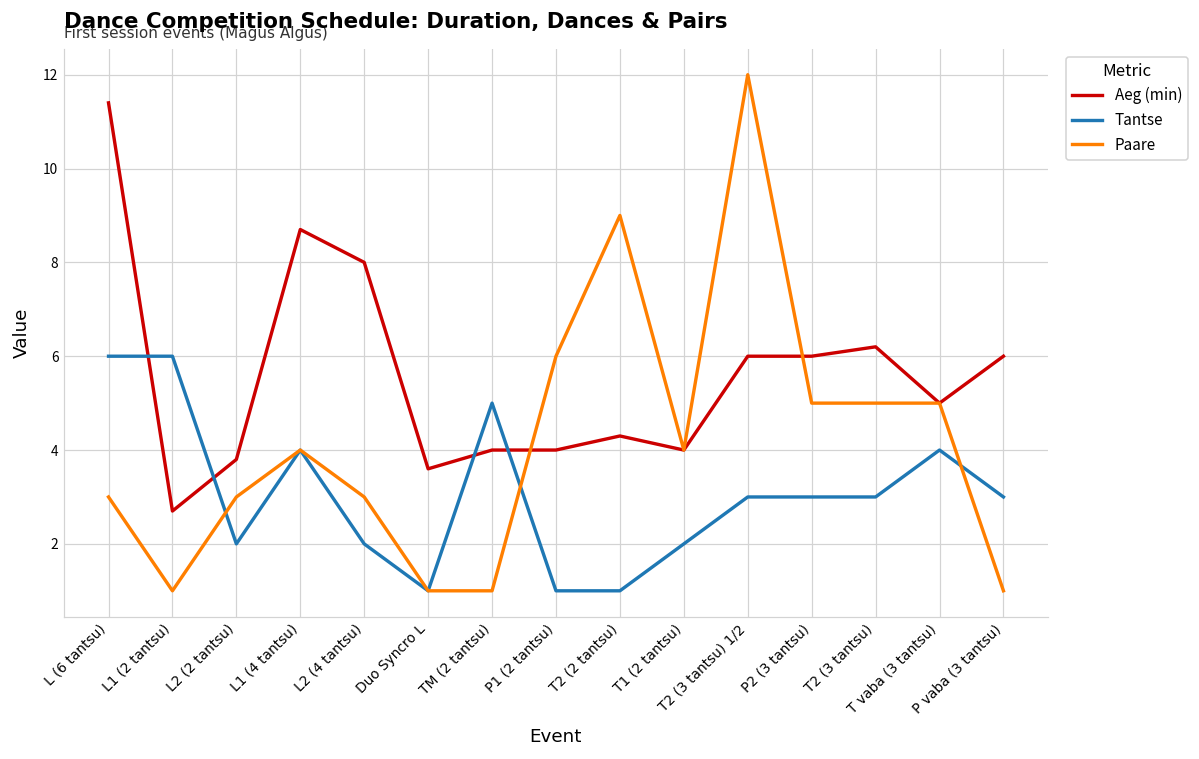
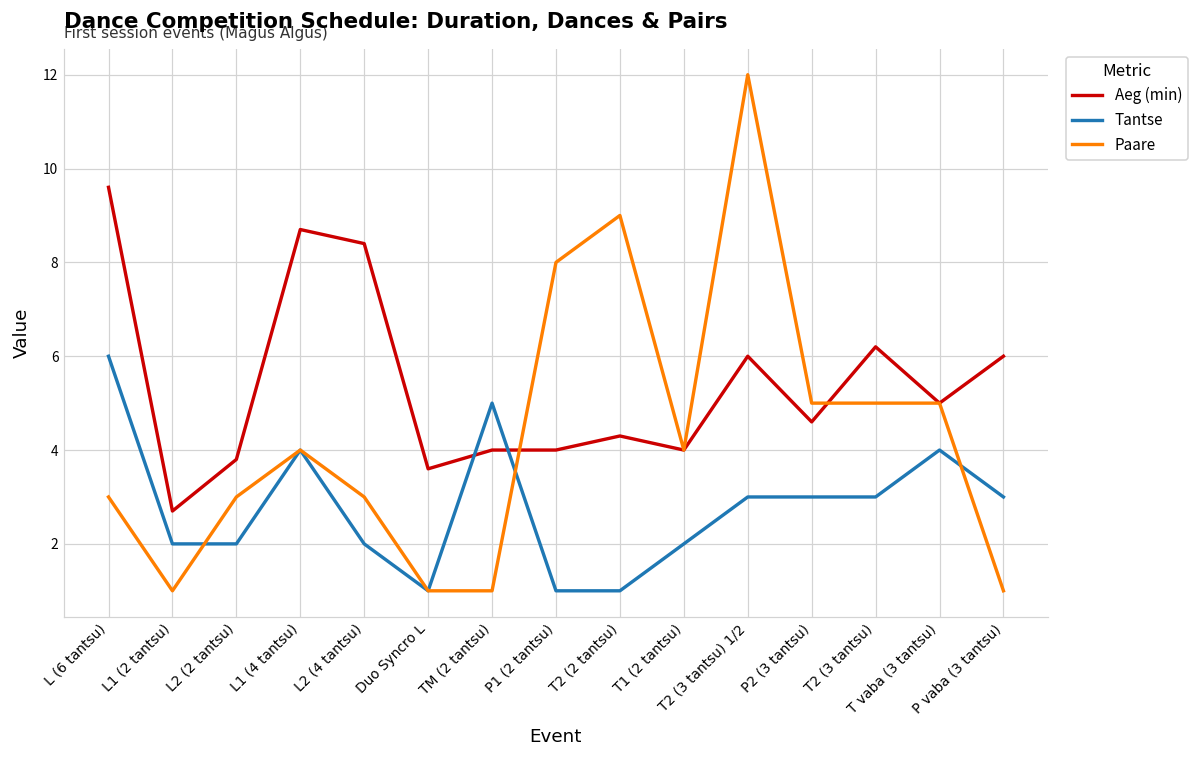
Aeg (min), L (6 tantsu): 11.4 -> 9.6
Tantse, L1 (2 tantsu): 6 -> 2
Aeg (min), L2 (4 tantsu): 8.0 -> 8.4
Paare, P1 (2 tantsu): 6 -> 8
Aeg (min), P2 (3 tantsu): 6.0 -> 4.6
